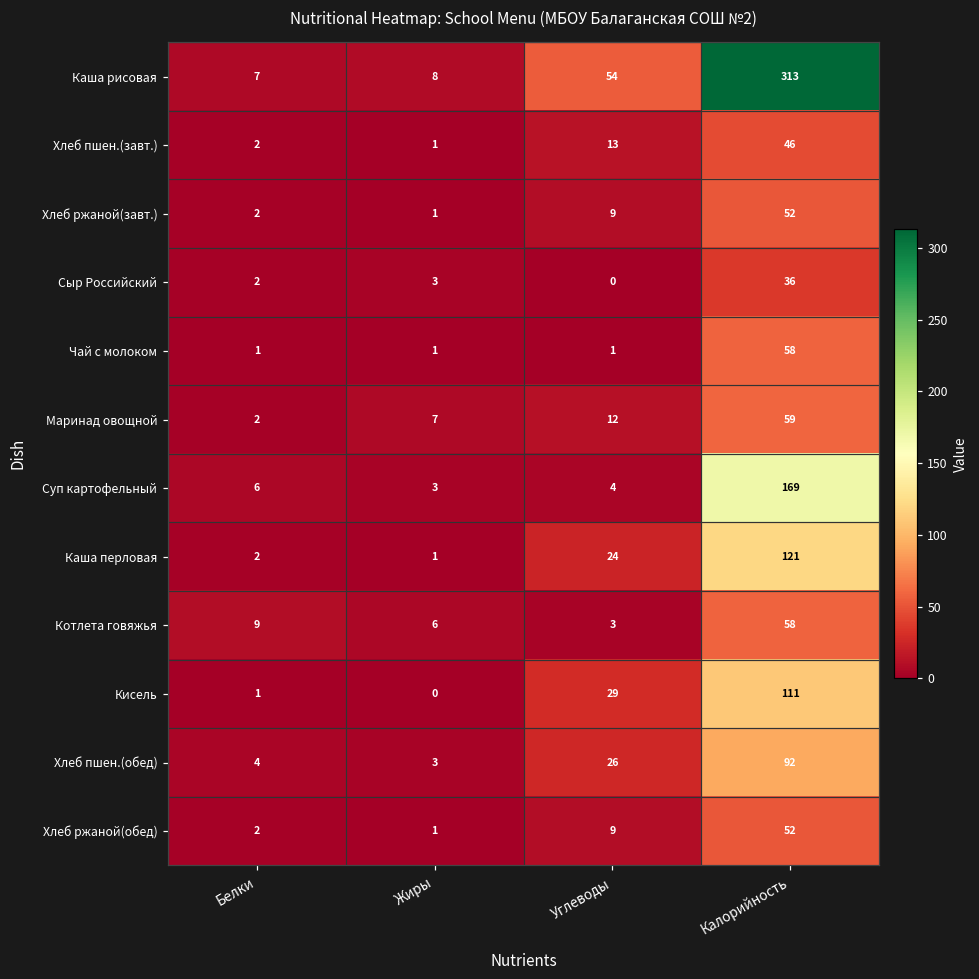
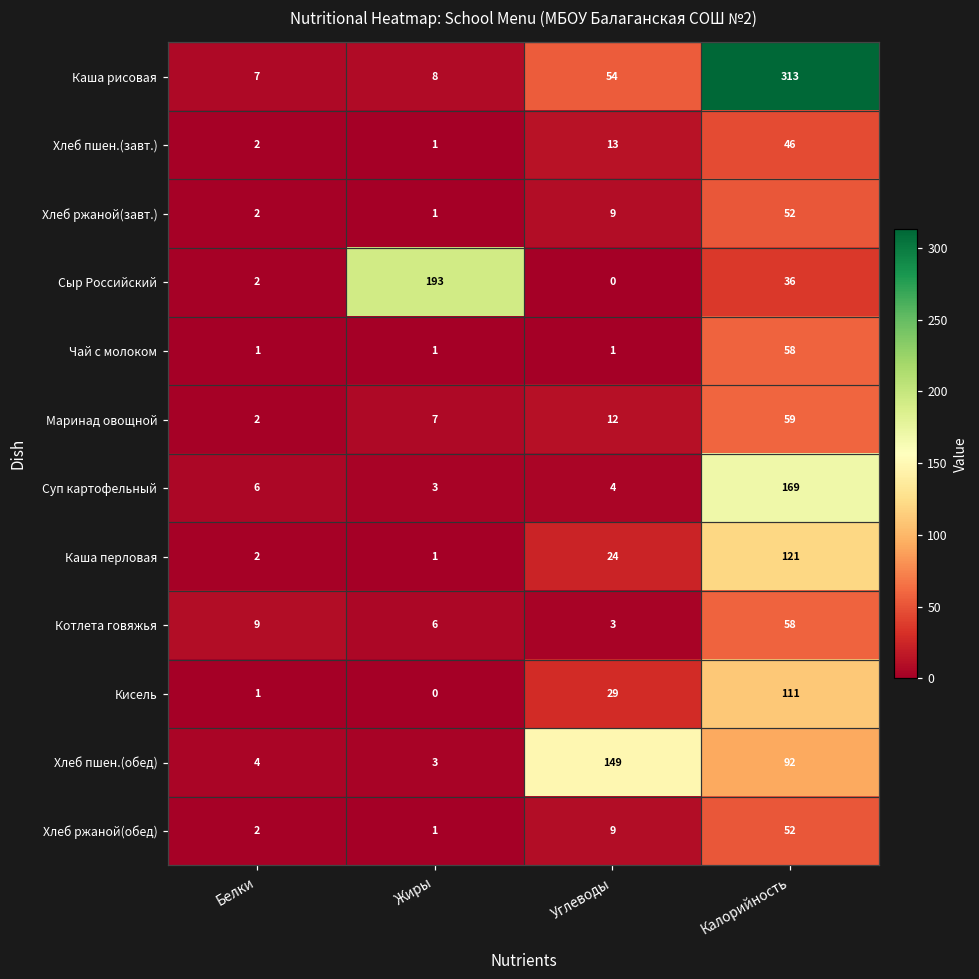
Сыр Российский, Жиры: 3 -> 193
Хлеб пшен.(обед), Углеводы: 26 -> 149
